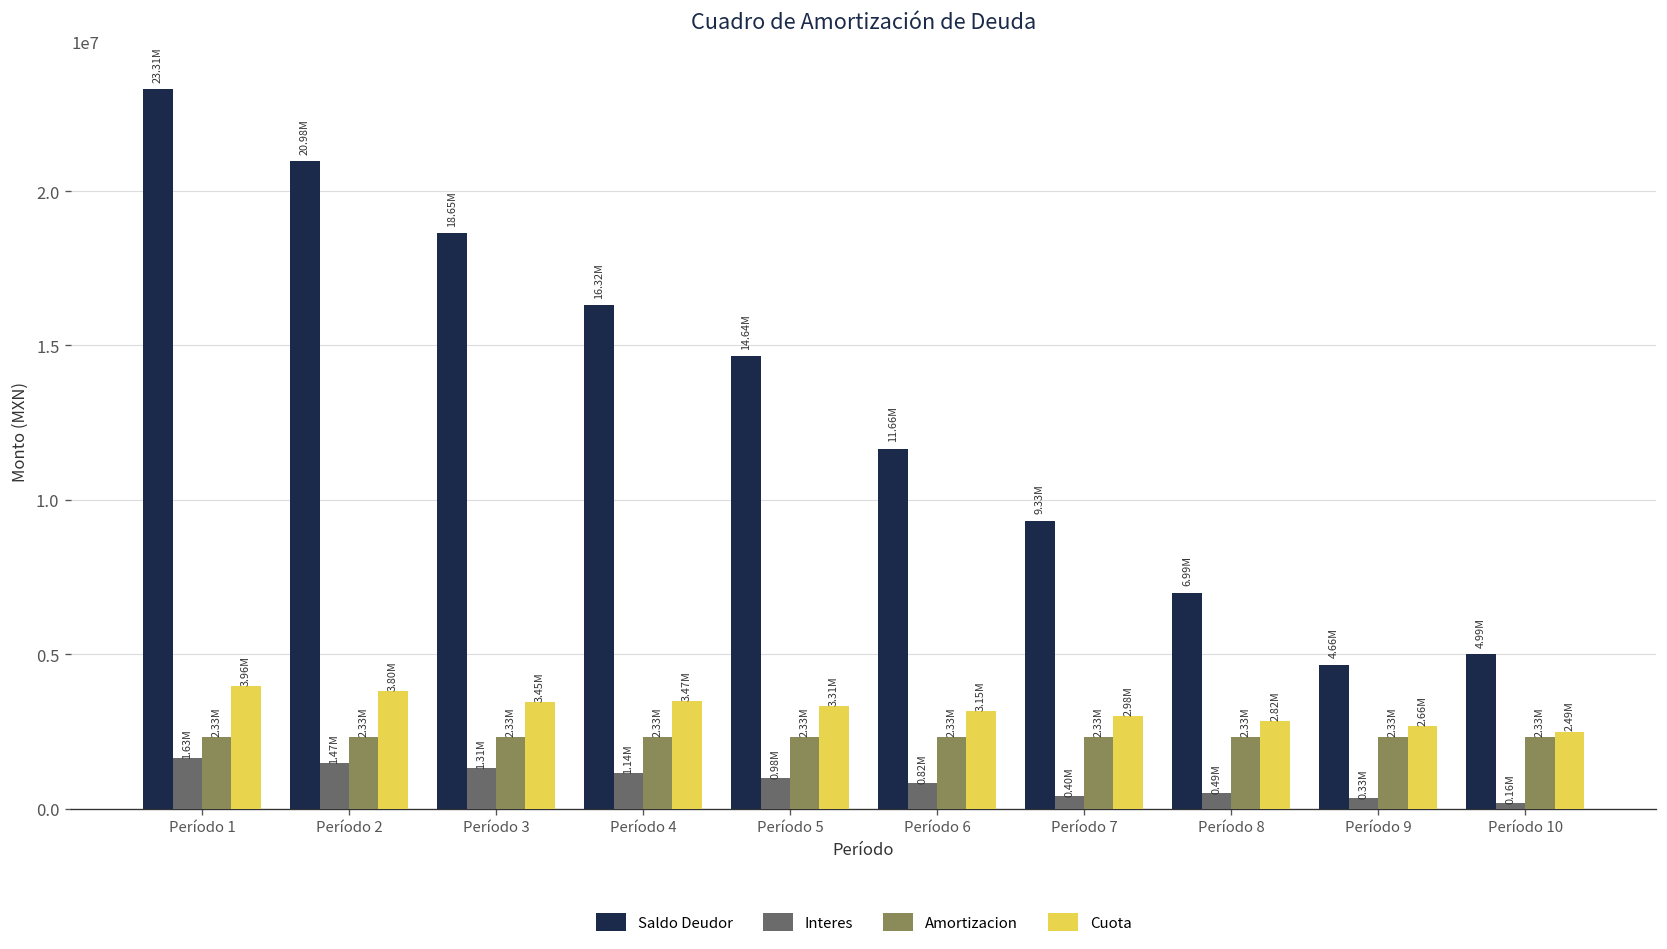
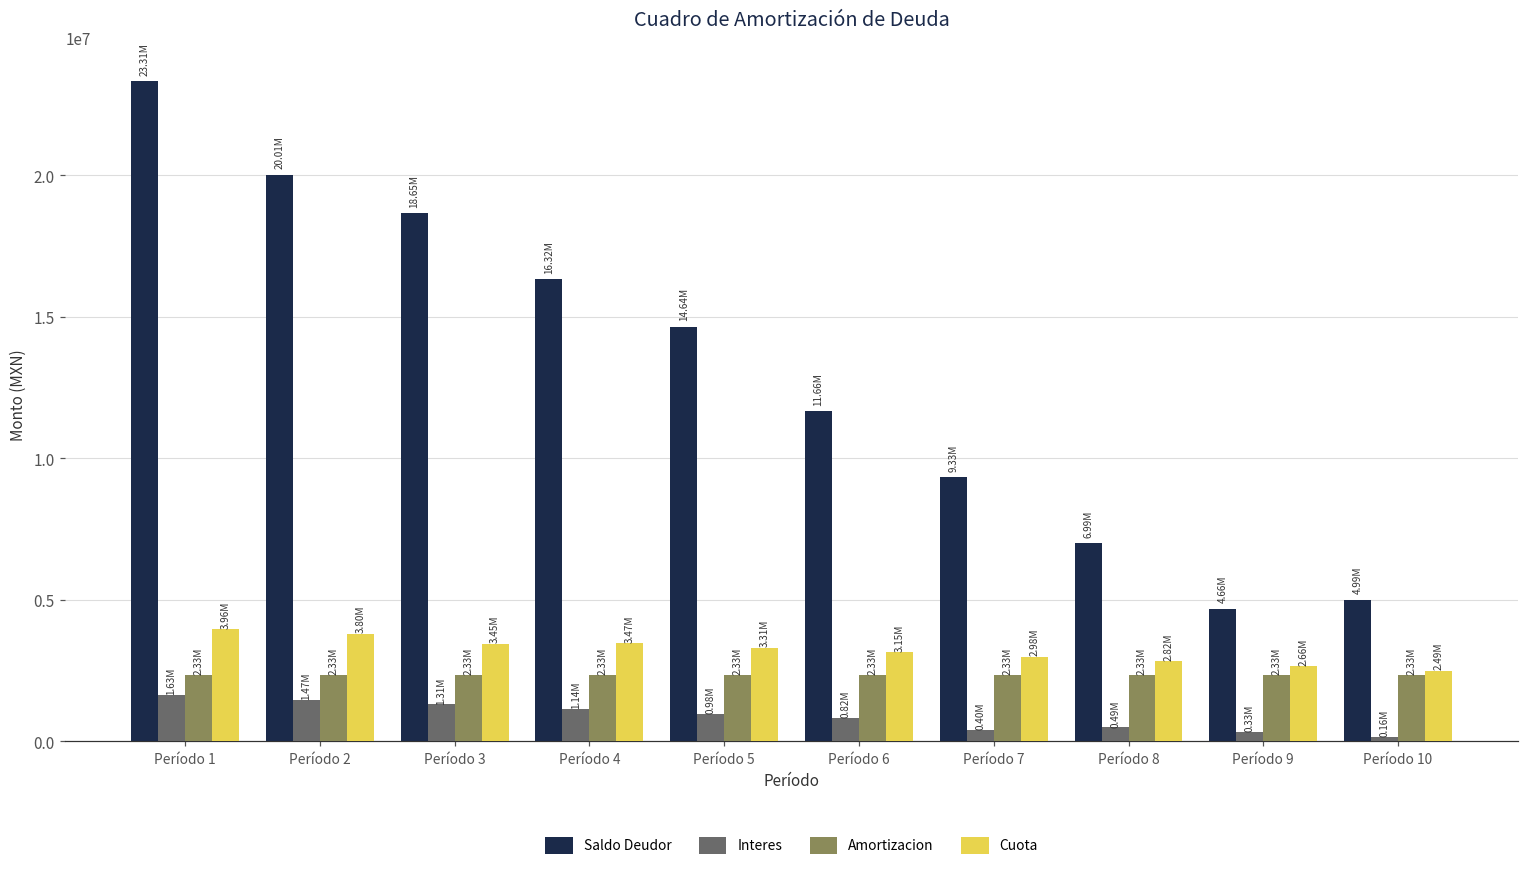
Saldo Deudor, Período 2: 20.98M -> 20.01M
